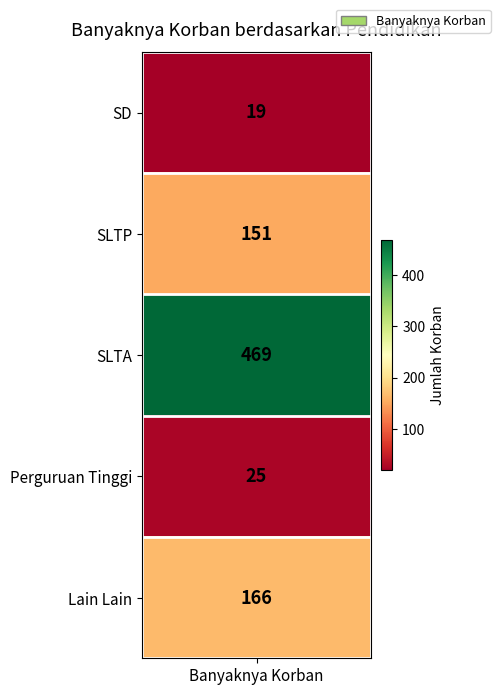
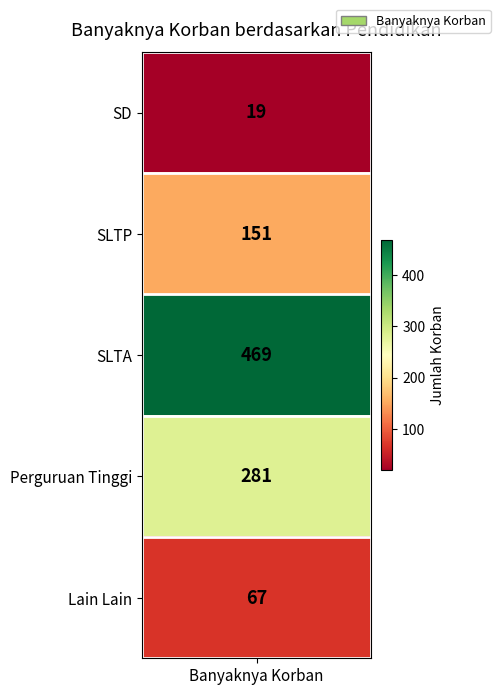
Perguruan Tinggi, Banyaknya Korban: 25 -> 281
Lain Lain, Banyaknya Korban: 166 -> 67
